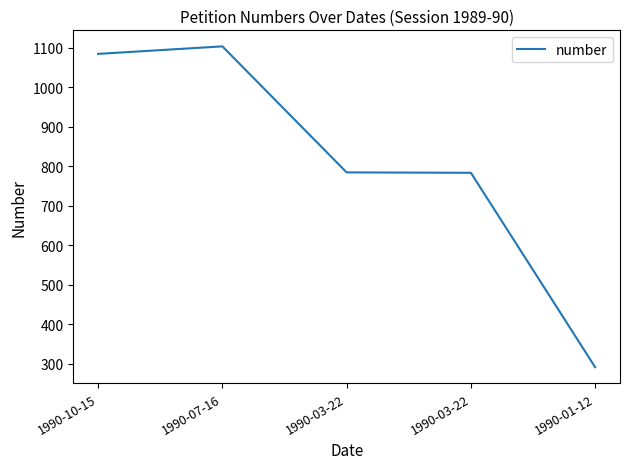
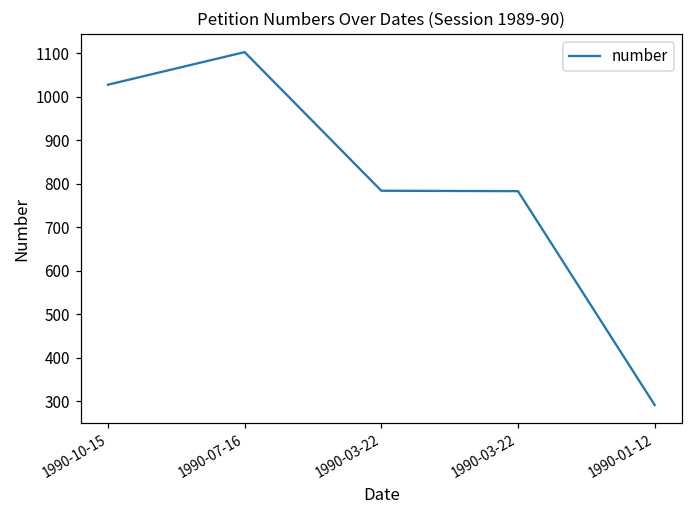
1990-10-15: 1080 -> 1030
